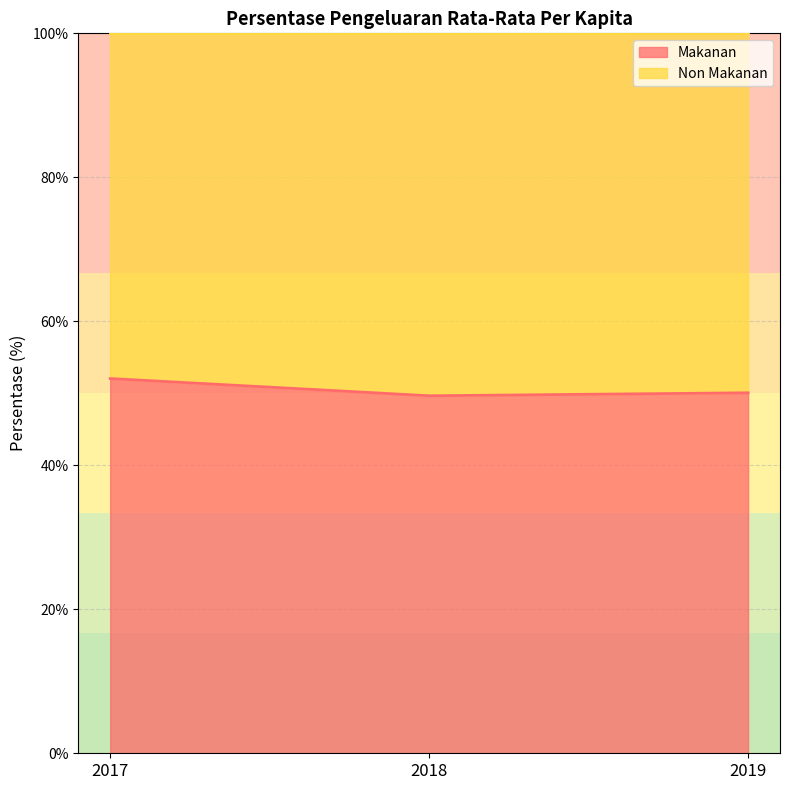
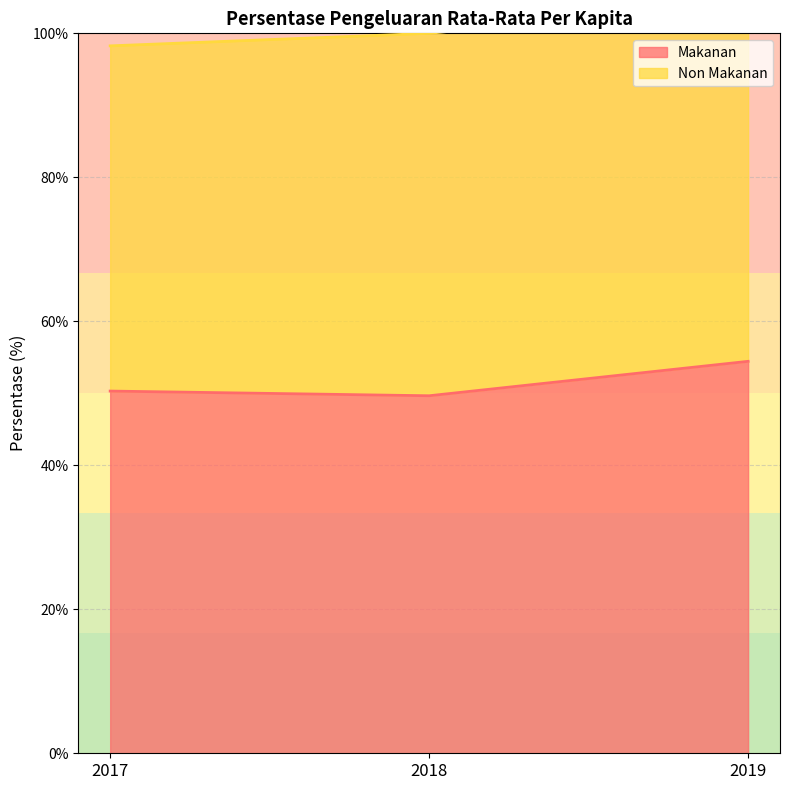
Makanan, 2017: 52% -> 50%
Makanan, 2019: 50% -> 54%
